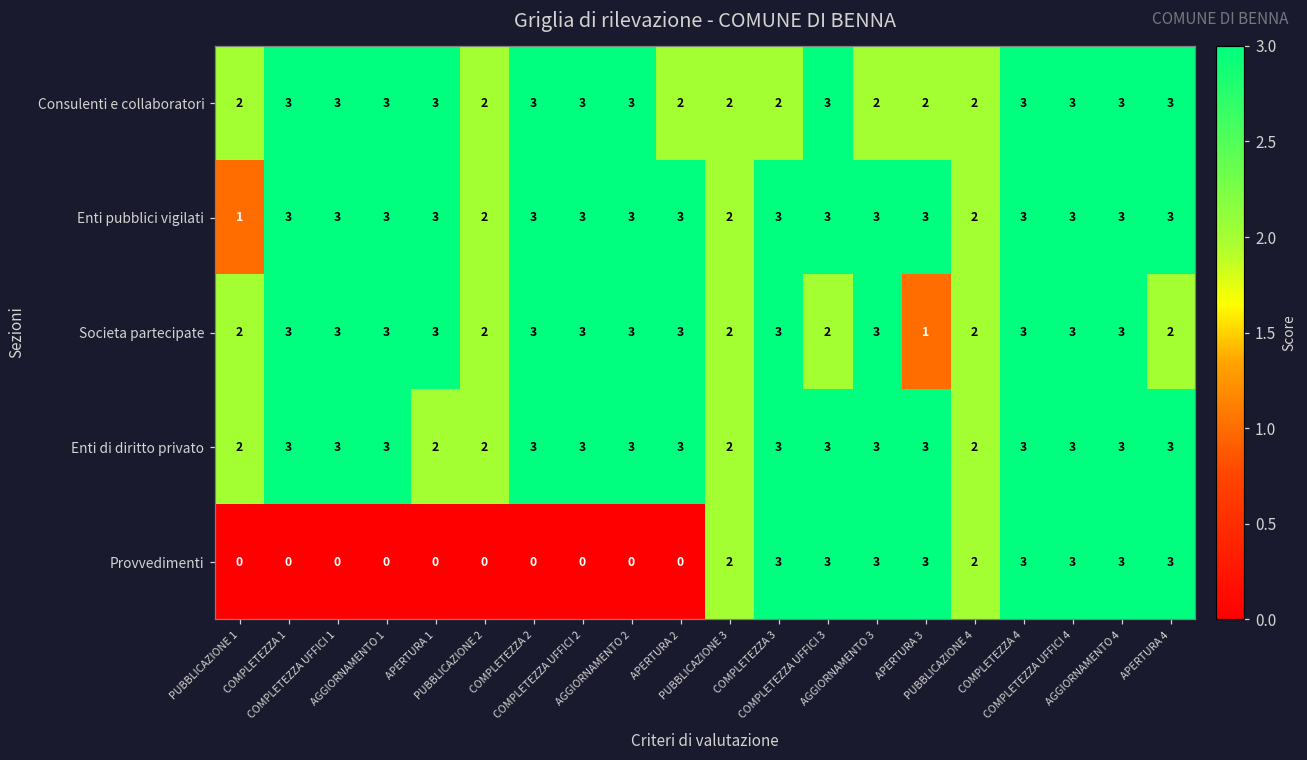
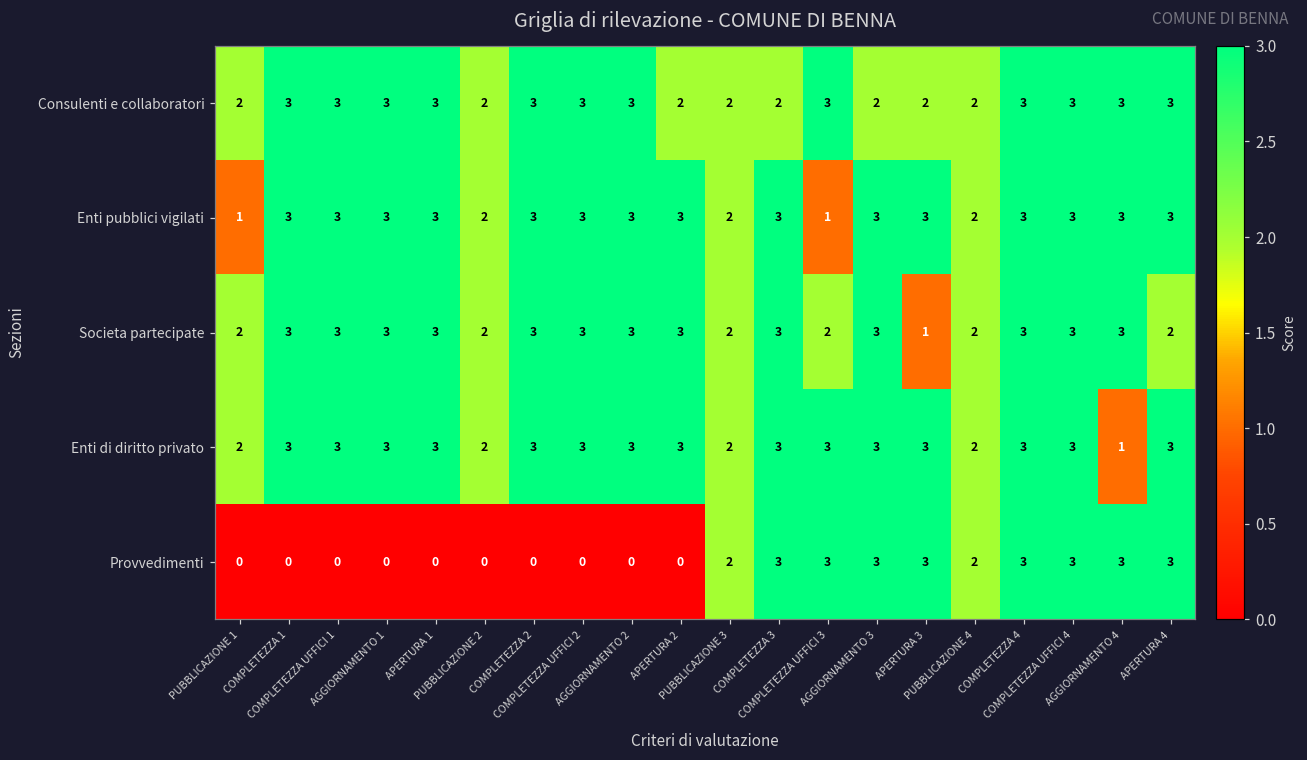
Enti pubblici vigilati, COMPLETEZZA UFFICI 3: 3 -> 1
Enti di diritto privato, APERTURA 1: 2 -> 3
Enti di diritto privato, AGGIORNAMENTO 4: 3 -> 1
